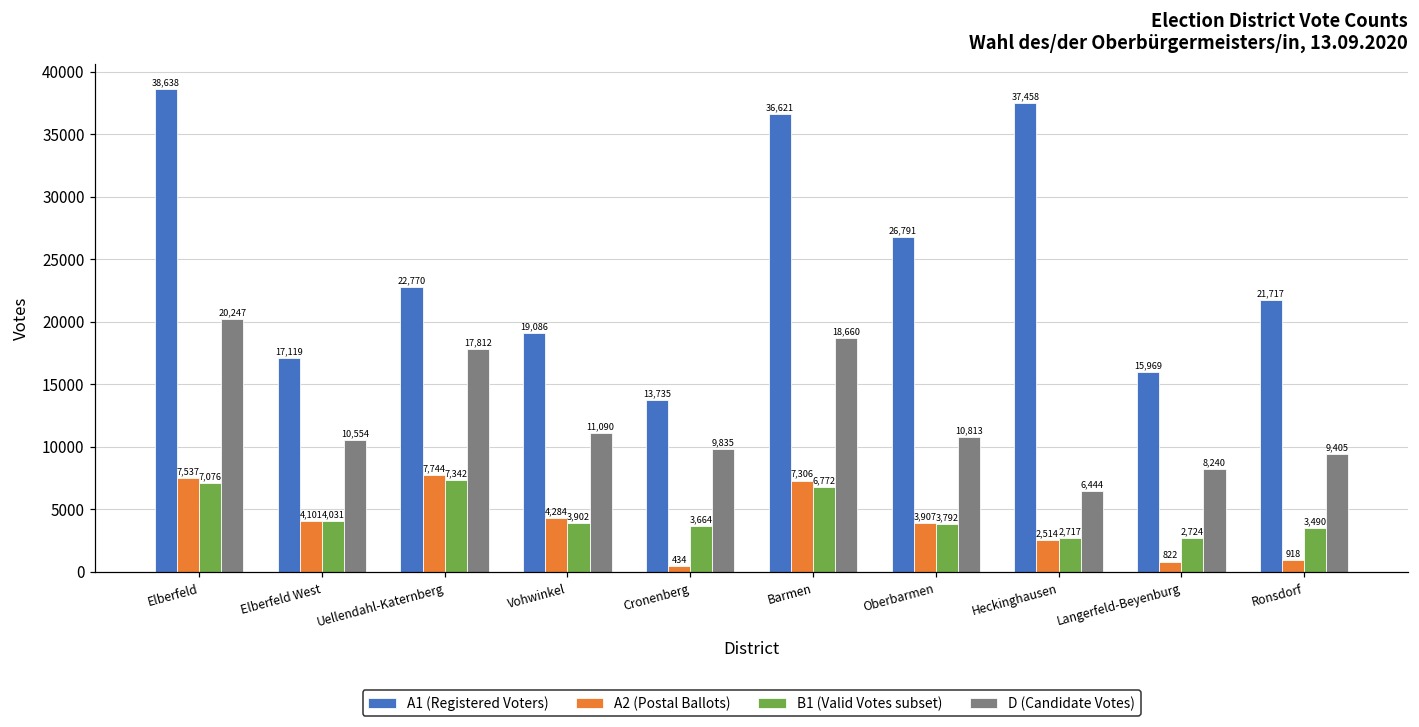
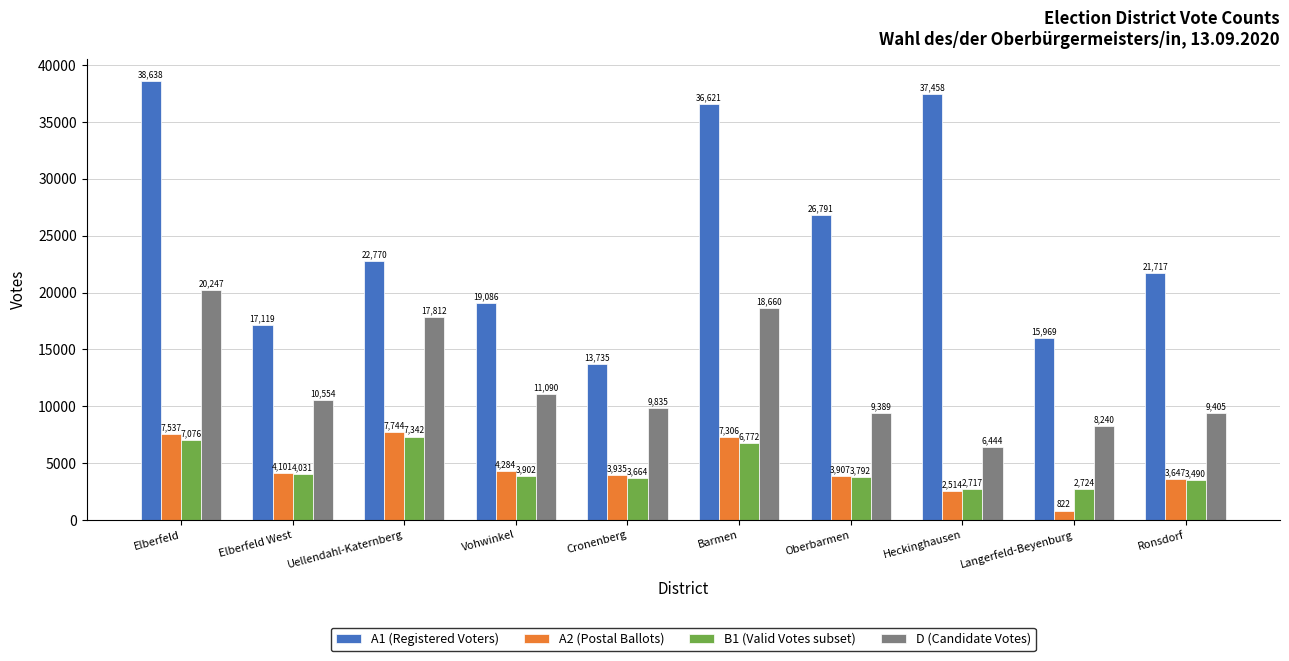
A2 (Postal Ballots), Cronenberg: 434 -> 3,935
D (Candidate Votes), Oberbarmen: 10,813 -> 9,389
A2 (Postal Ballots), Ronsdorf: 918 -> 3,647
